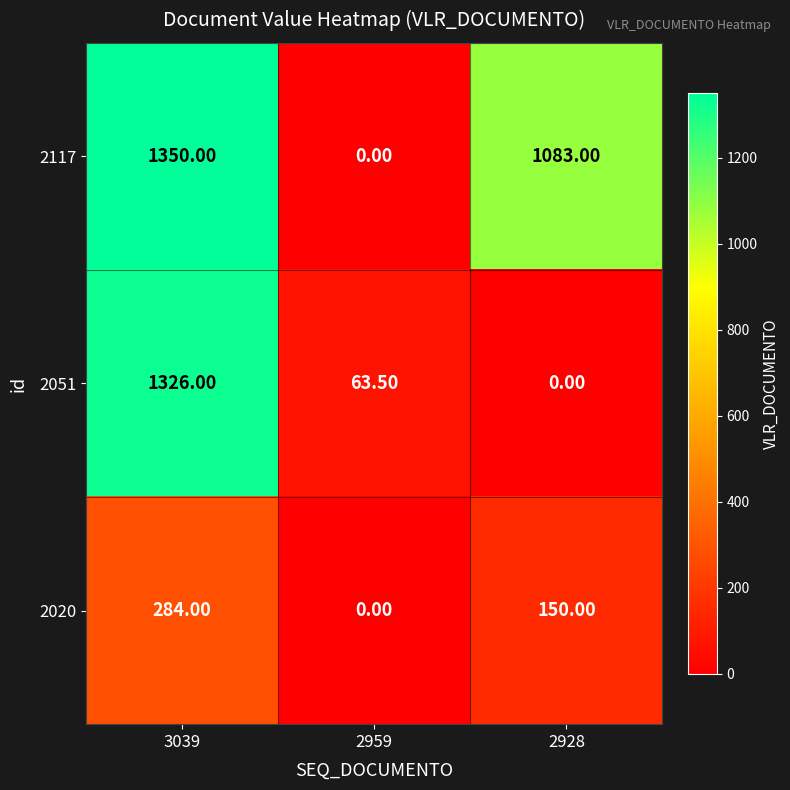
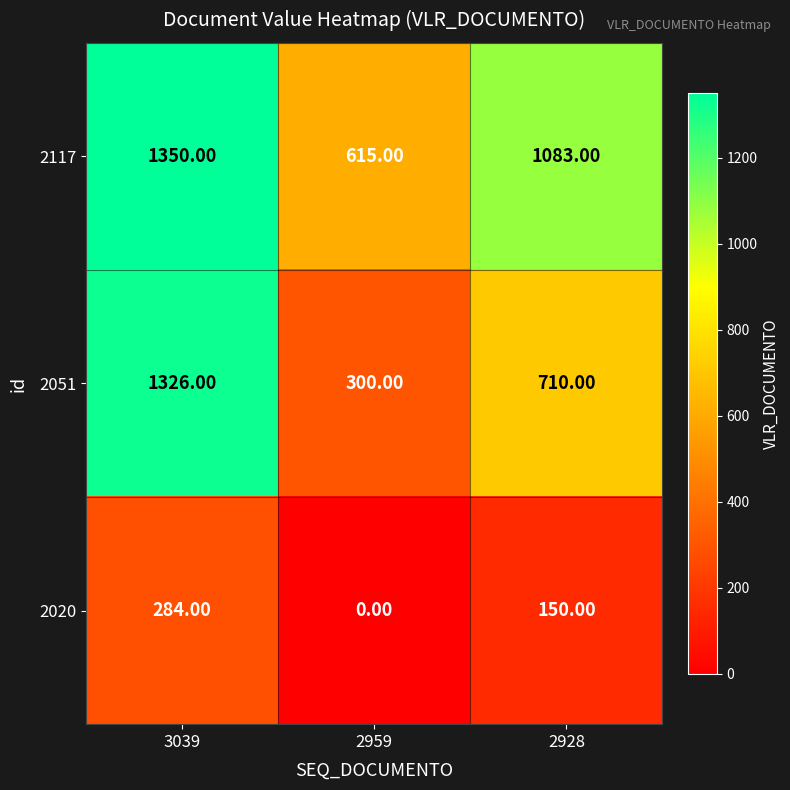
2117, 2959: 0.00 -> 615.00
2051, 2959: 63.50 -> 300.00
2051, 2928: 0.00 -> 710.00
